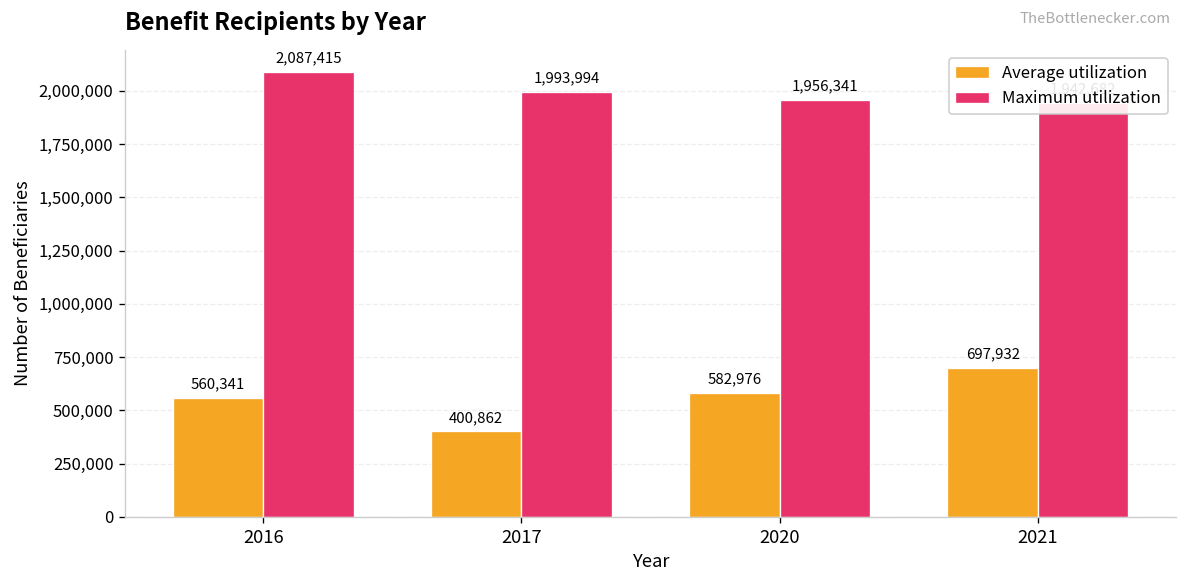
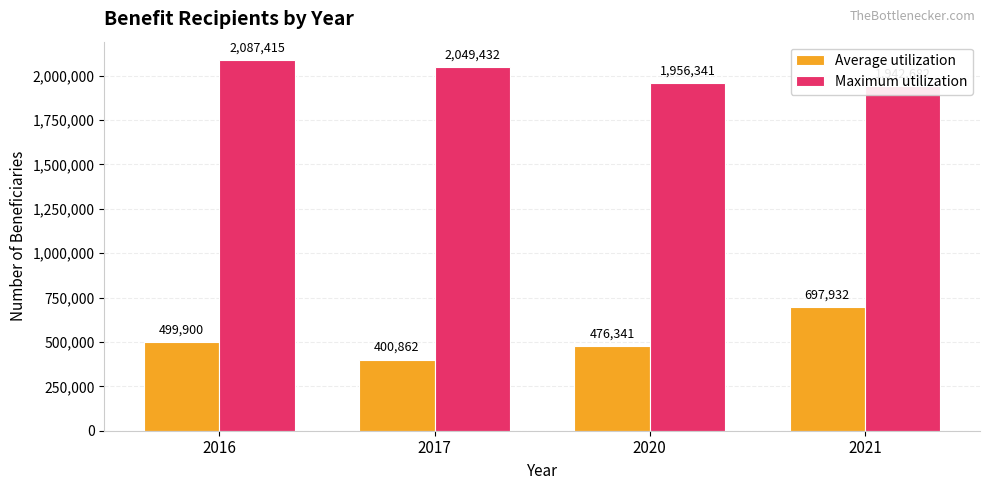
Average utilization, 2016: 560,341 -> 499,900
Maximum utilization, 2017: 1,993,994 -> 2,049,432
Average utilization, 2020: 582,976 -> 476,341
